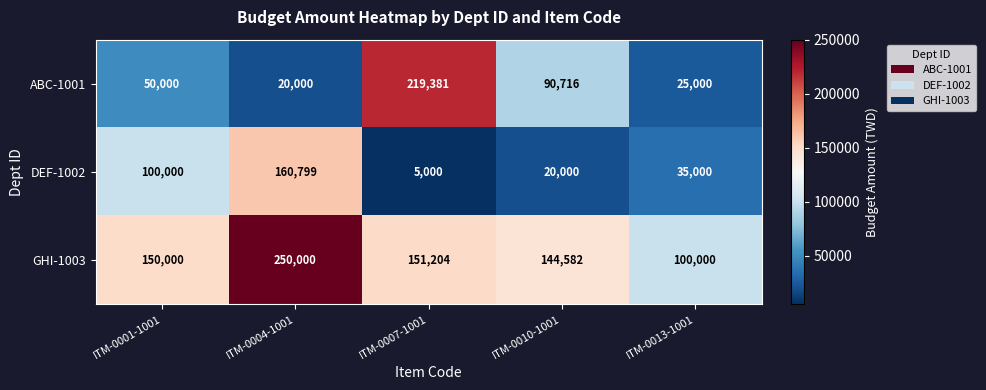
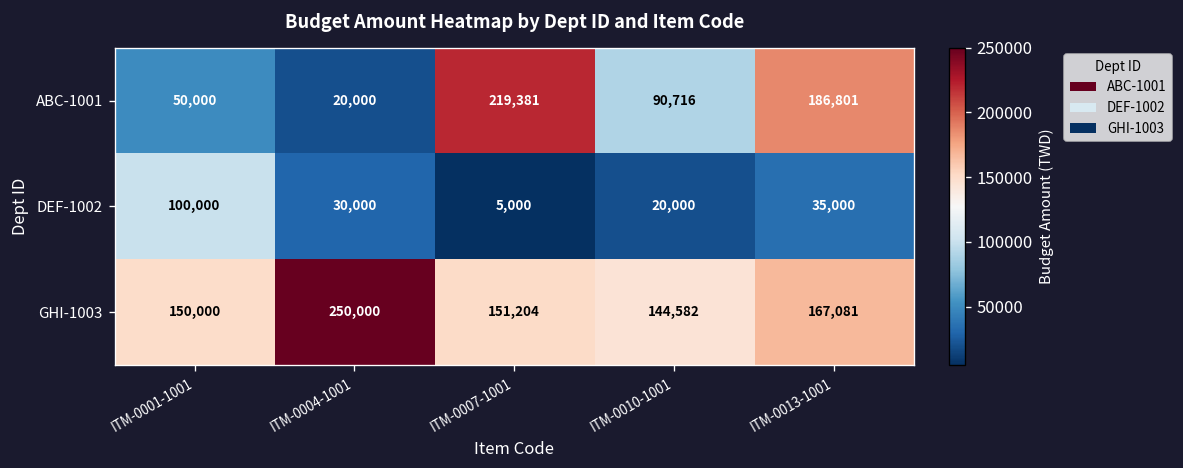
ABC-1001, ITM-0013-1001: 25,000 -> 186,801
DEF-1002, ITM-0004-1001: 160,799 -> 30,000
GHI-1003, ITM-0013-1001: 100,000 -> 167,081
